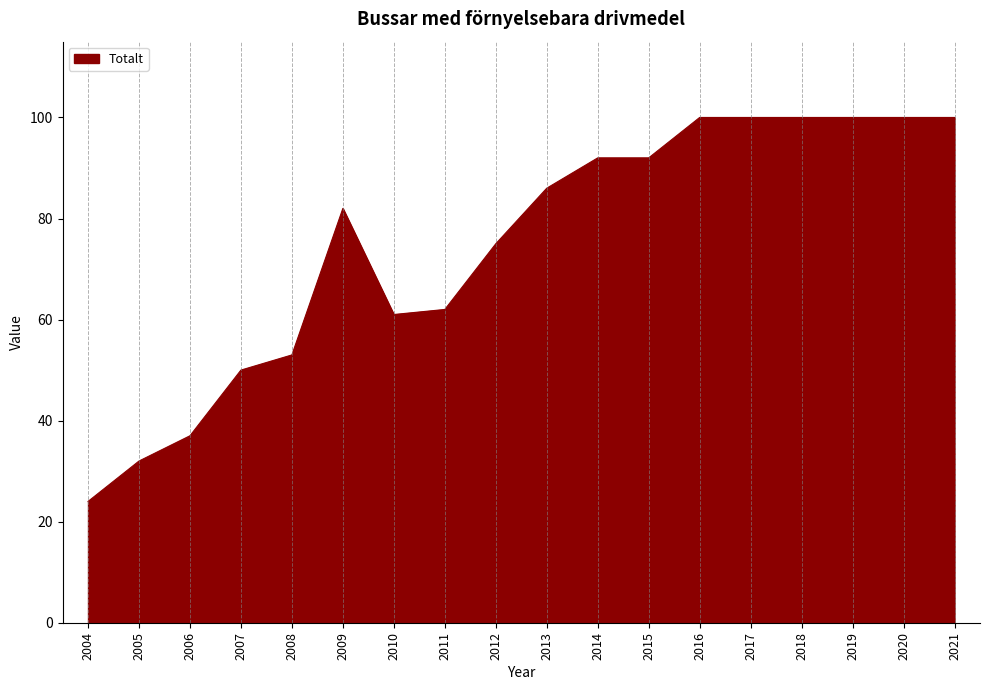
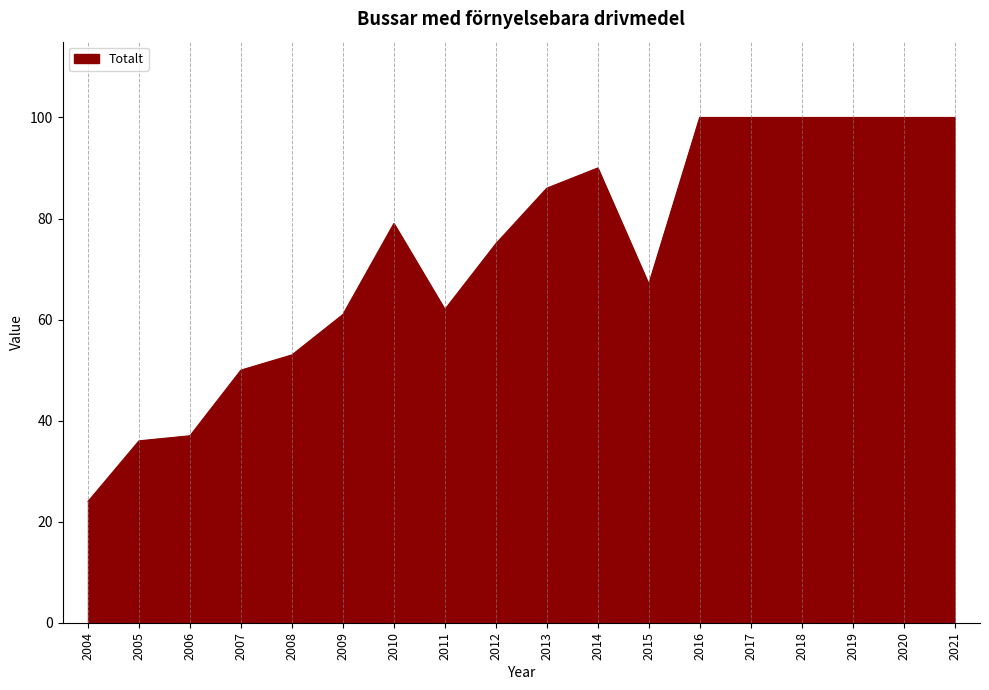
2005: 32 -> 36
2009: 82 -> 61
2010: 61 -> 79
2014: 92 -> 90
2015: 92 -> 67
